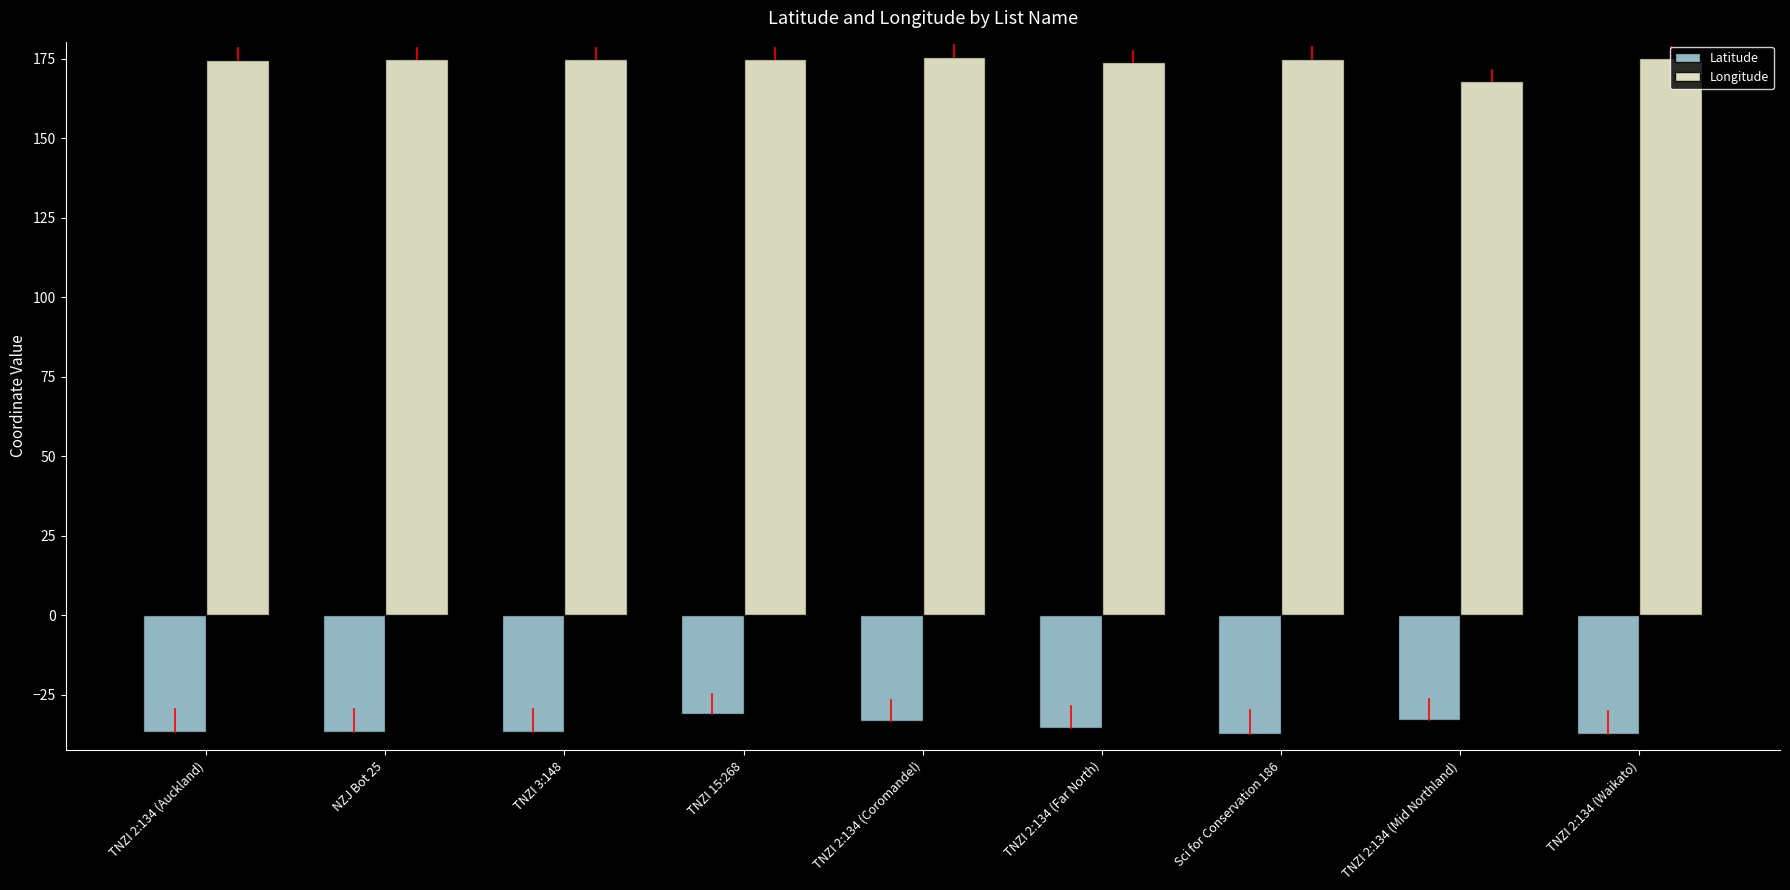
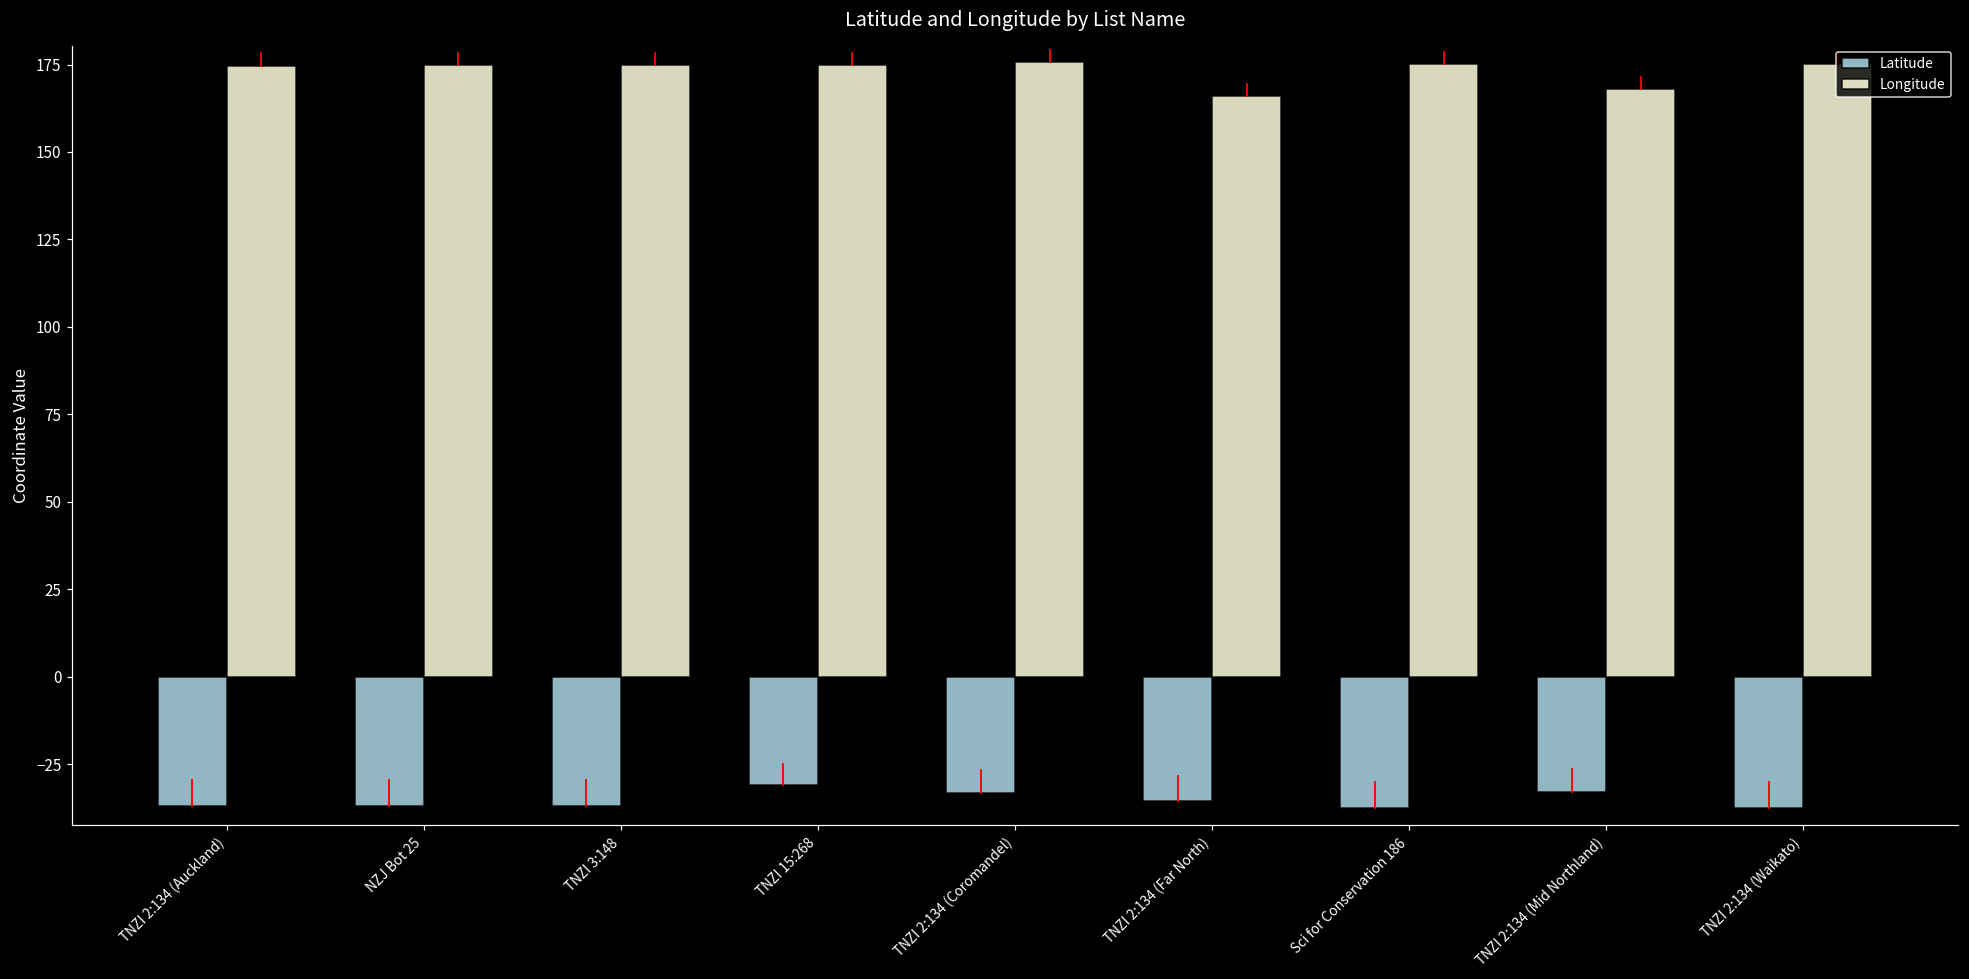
Longitude, TNZI 2:134 (Far North): 174 -> 166
